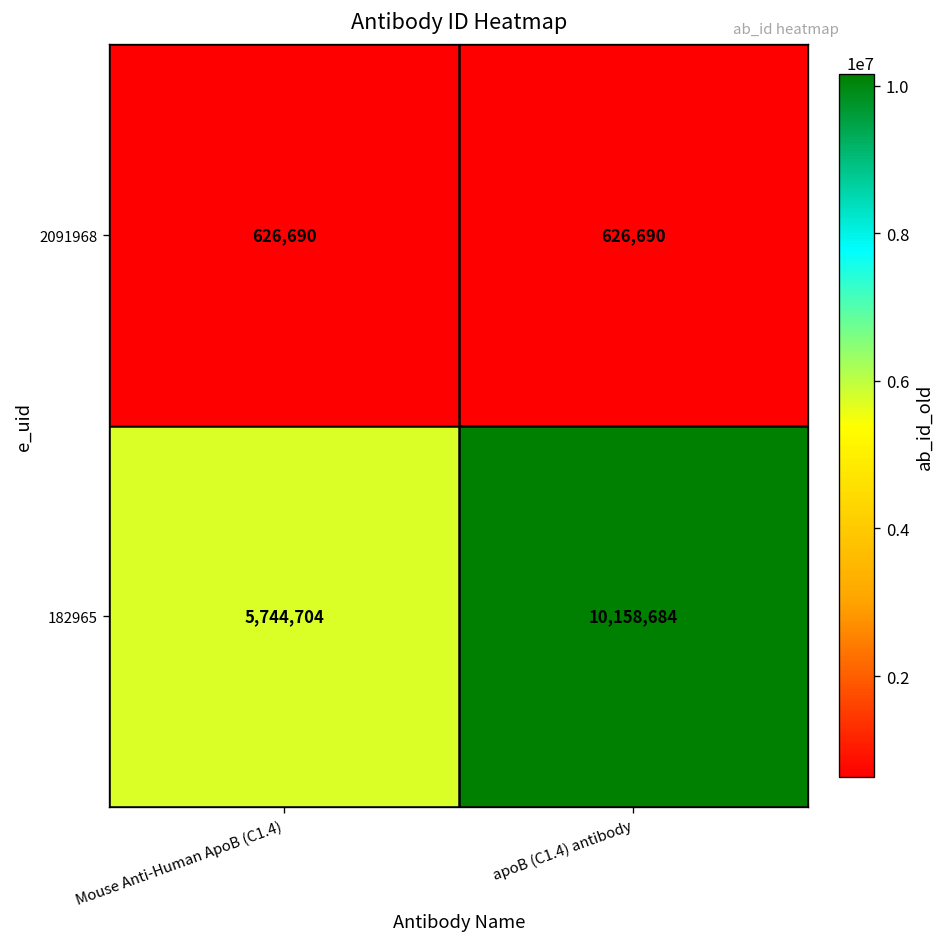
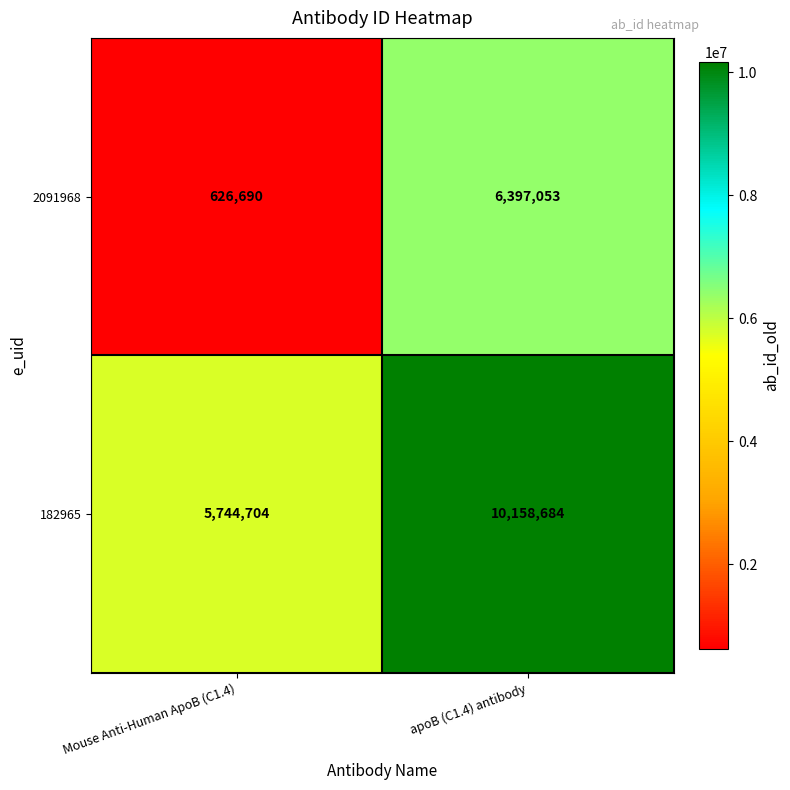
2091968, apoB (C1.4) antibody: 626,690 -> 6,397,053
